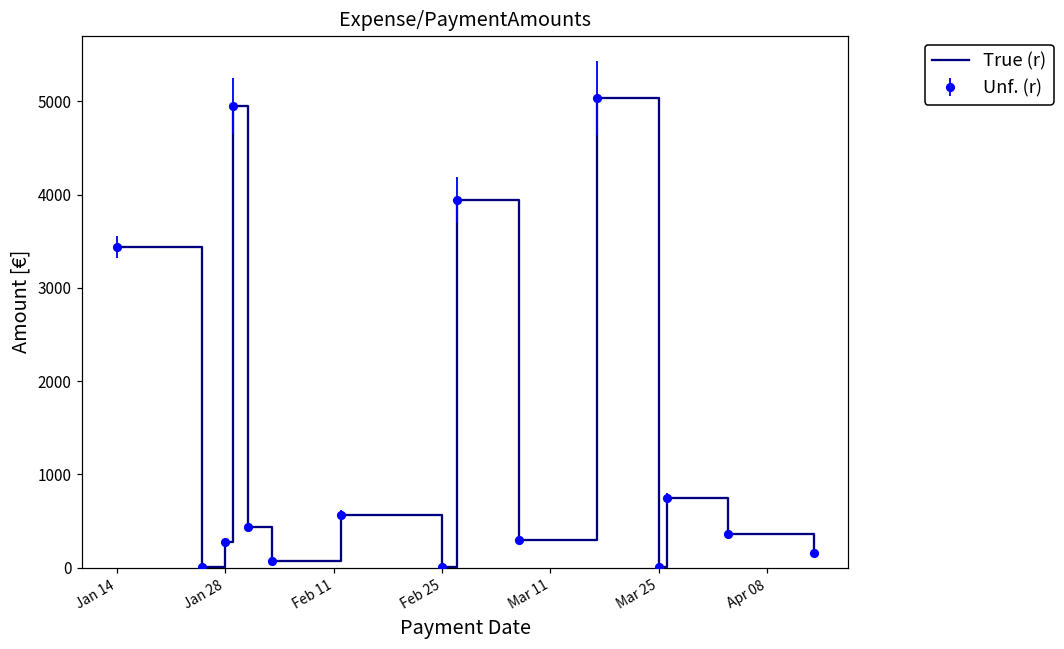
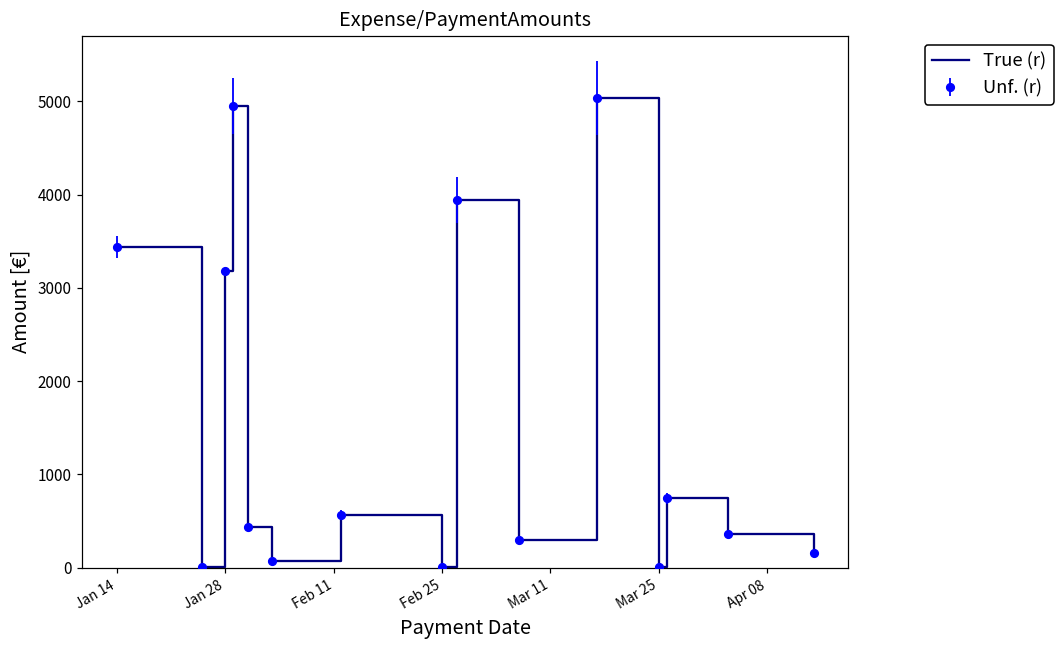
Jan 28: 300 -> 3200
